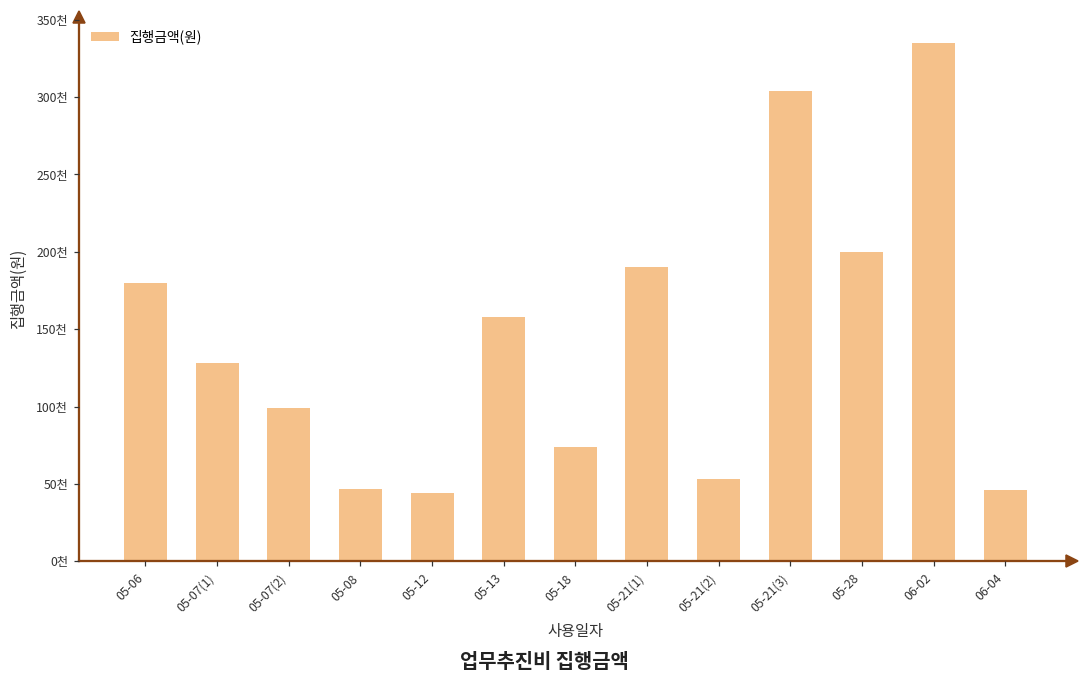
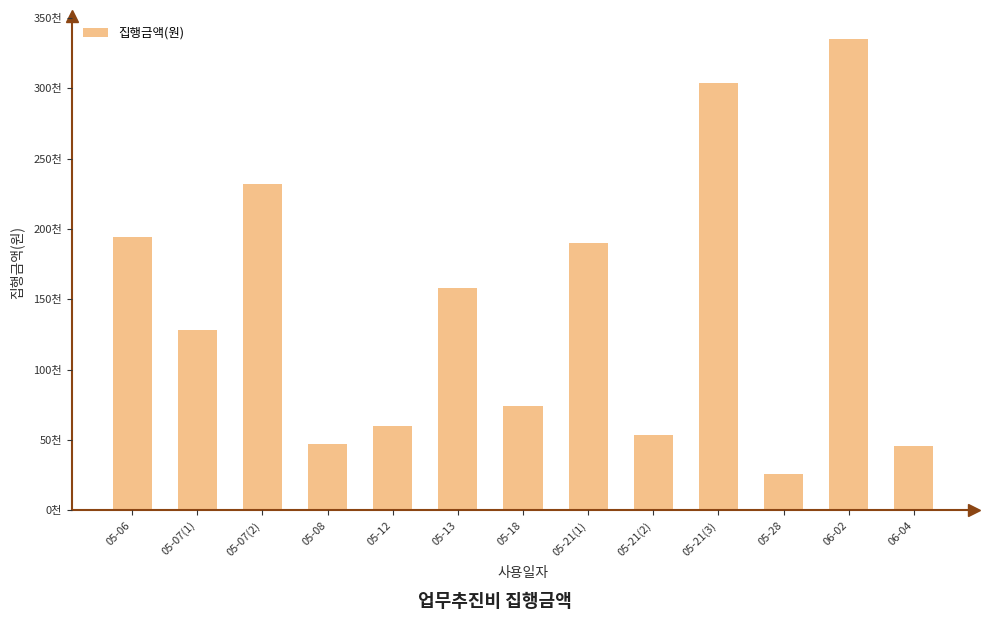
05-06: 180천 -> 194천
05-07(2): 99천 -> 232천
05-12: 44천 -> 60천
05-28: 200천 -> 26천
